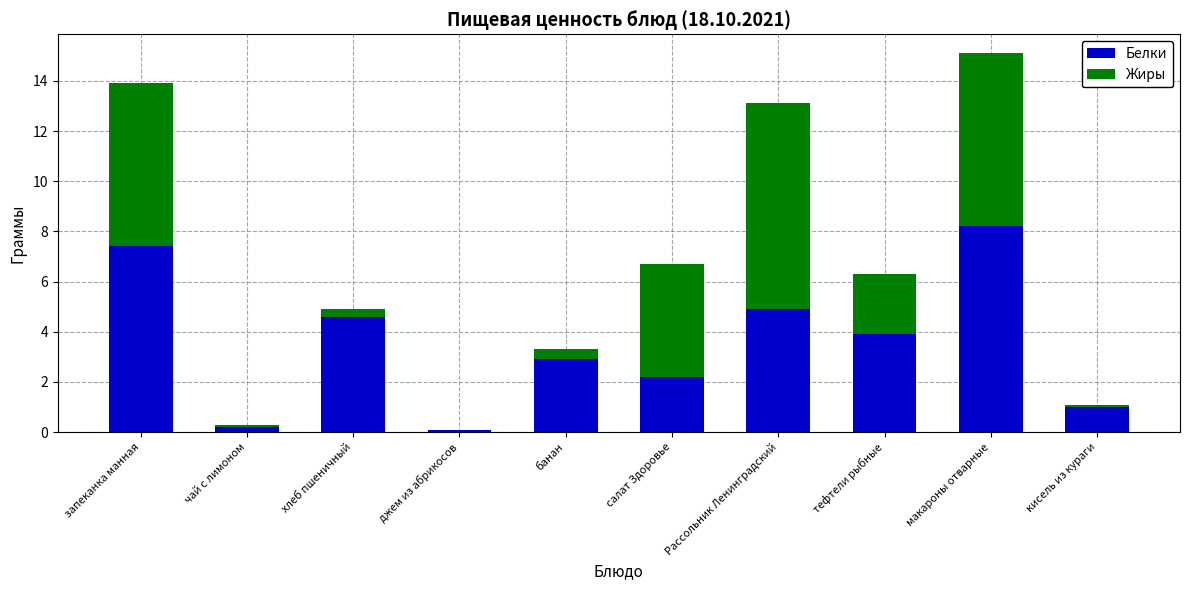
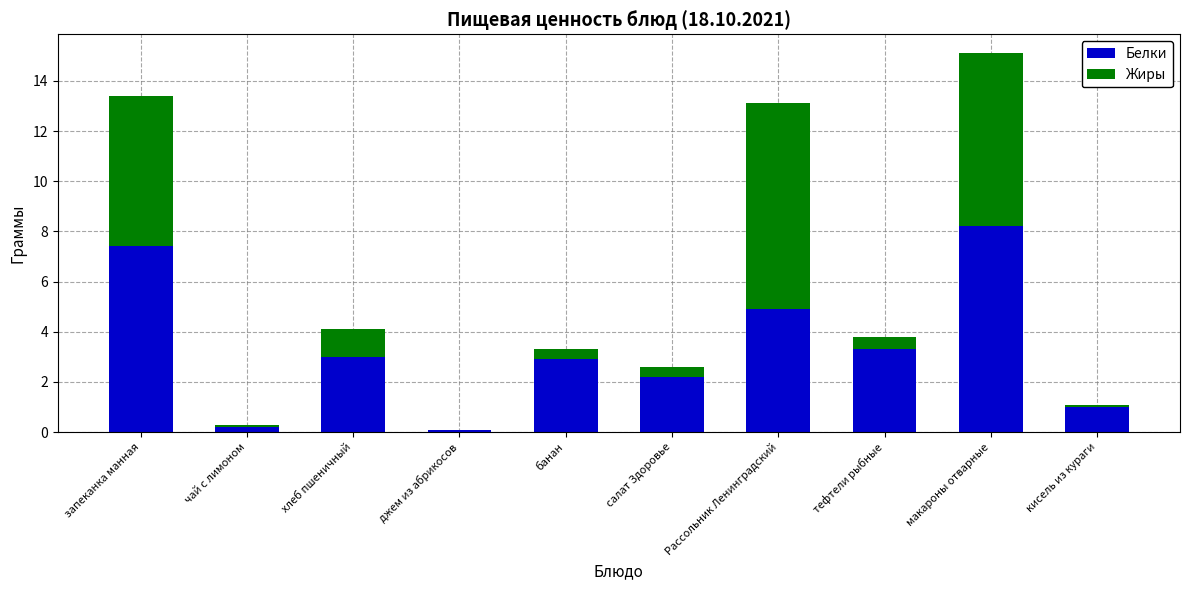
Жиры, запеканка манная: 6.5 -> 6.0
Белки, хлеб пшеничный: 4.6 -> 3.0
Жиры, хлеб пшеничный: 0.3 -> 1.1
Жиры, салат Здоровье: 4.5 -> 0.4
Белки, тефтели рыбные: 3.9 -> 3.3
Жиры, тефтели рыбные: 2.4 -> 0.5
